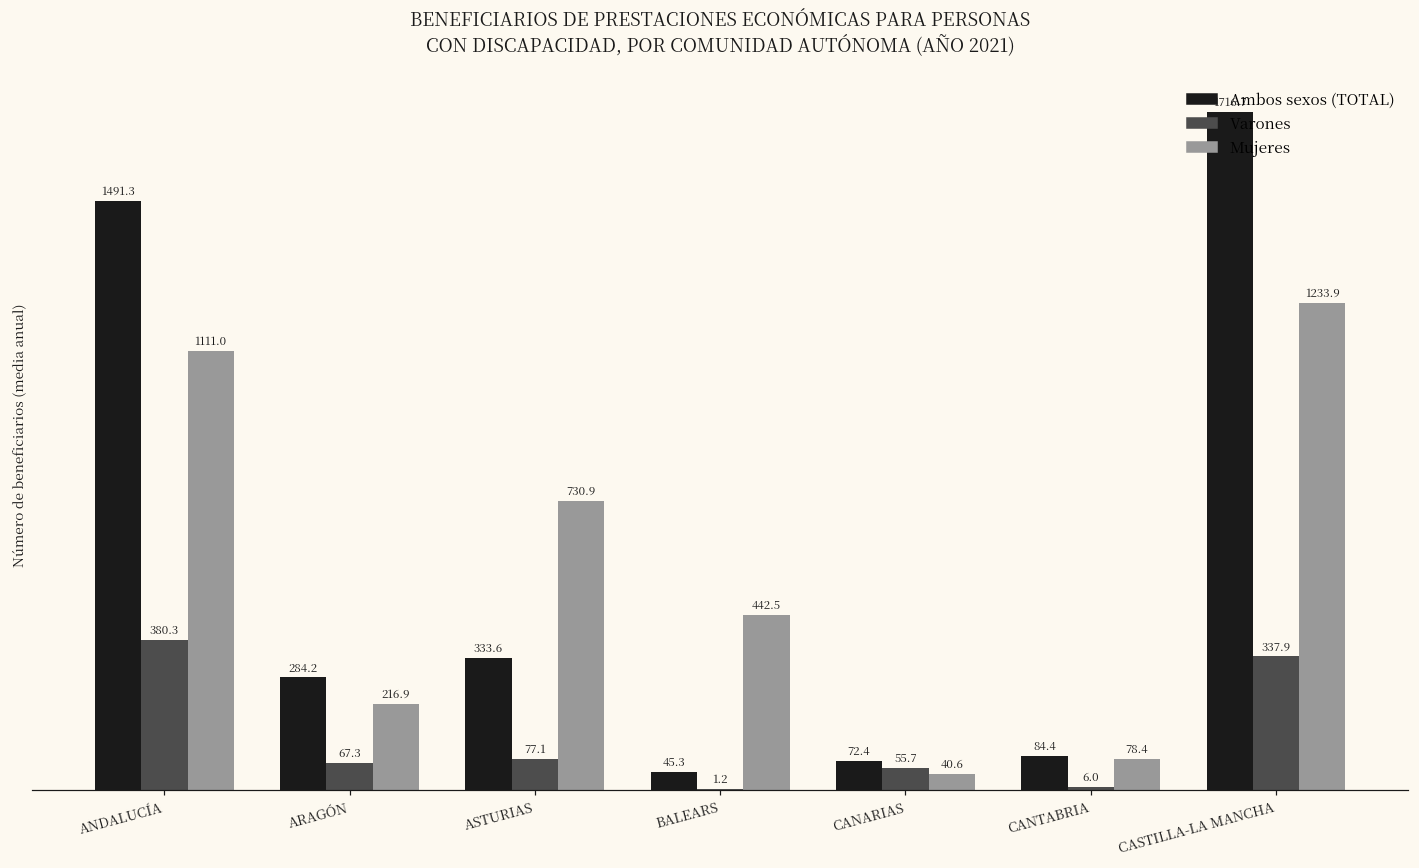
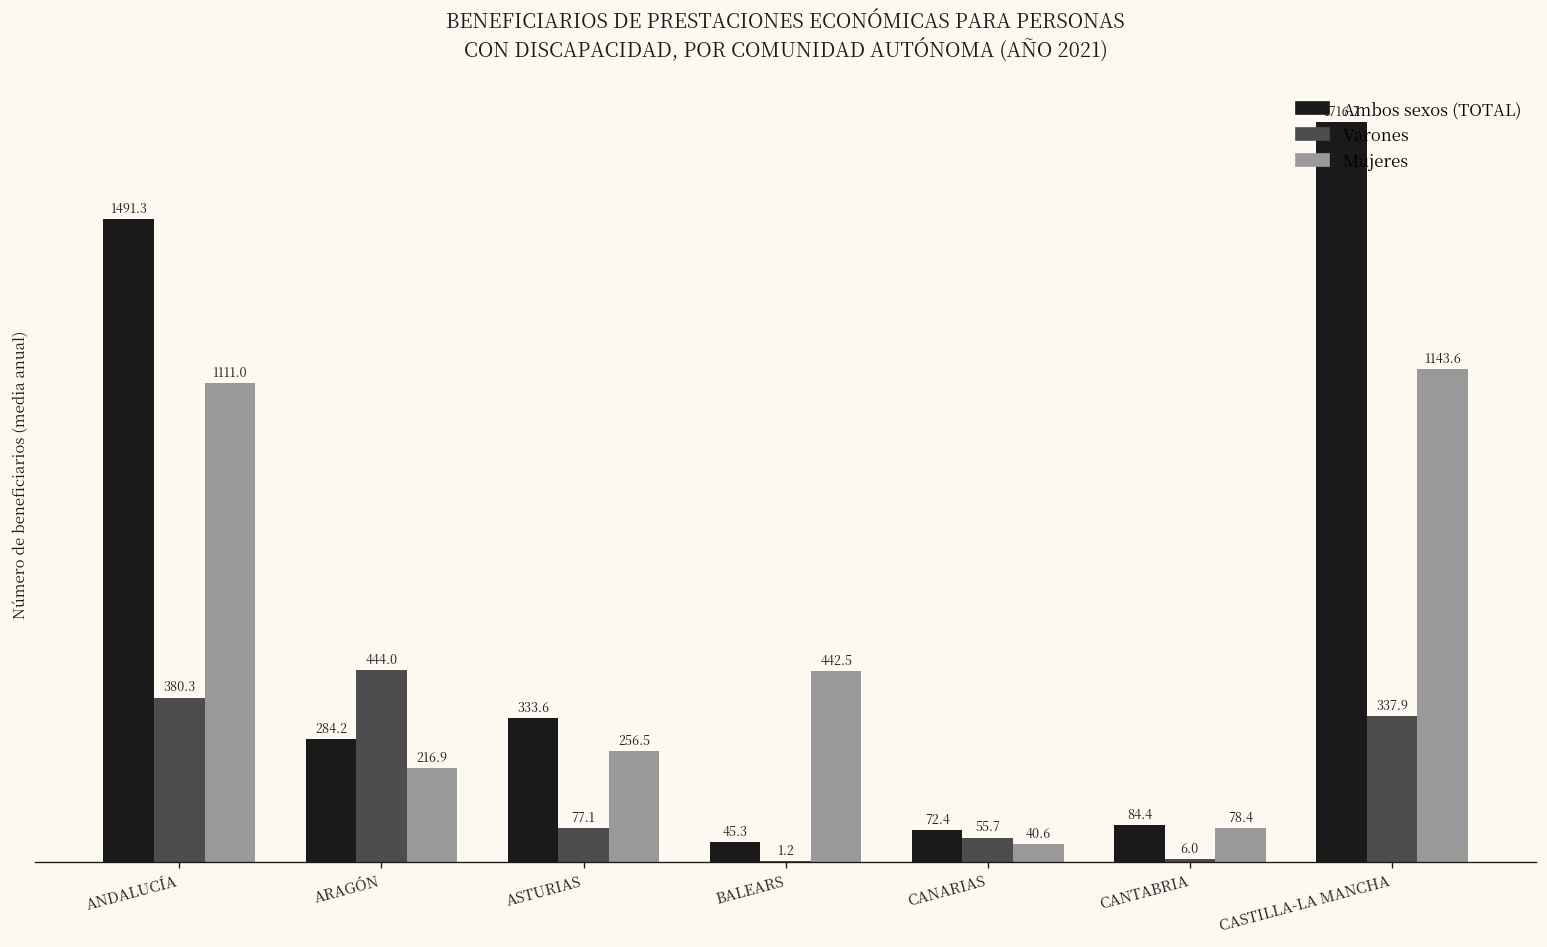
Varones, ARAGÓN: 67.3 -> 444.0
Mujeres, ASTURIAS: 730.9 -> 256.5
Mujeres, CASTILLA-LA MANCHA: 1233.9 -> 1143.6
